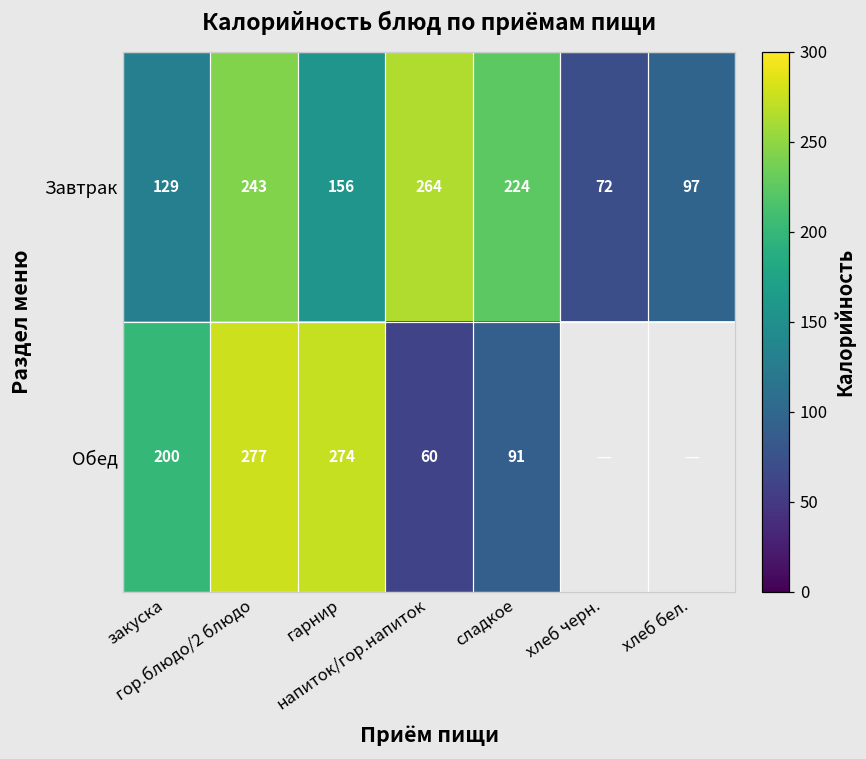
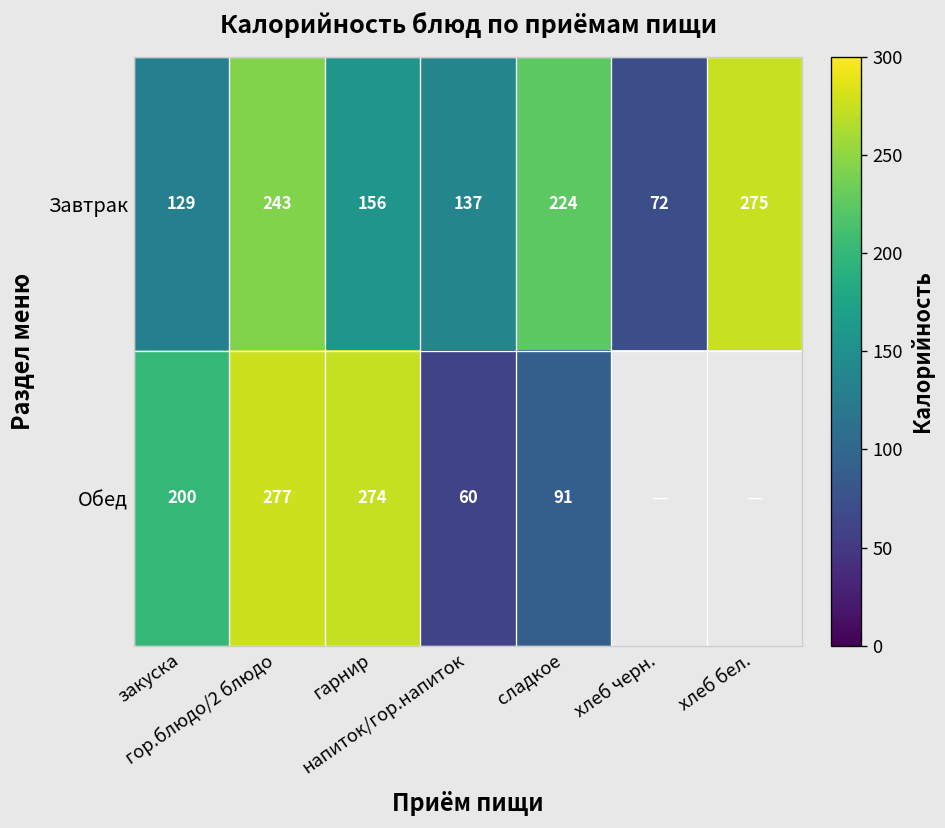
Завтрак, напиток/гор.напиток: 264 -> 137
Завтрак, хлеб бел.: 97 -> 275
